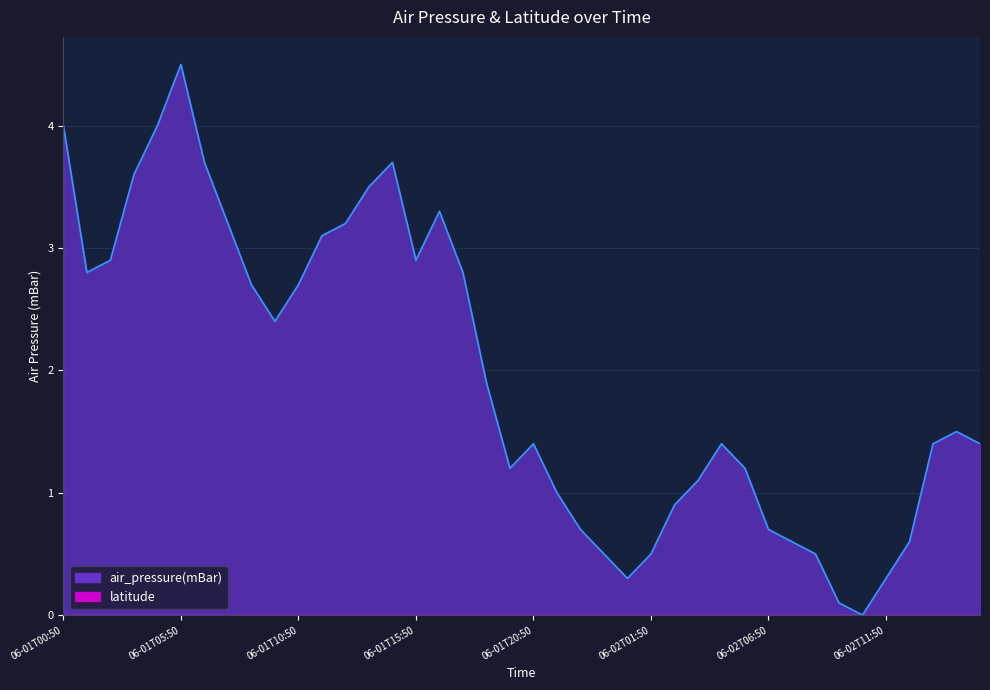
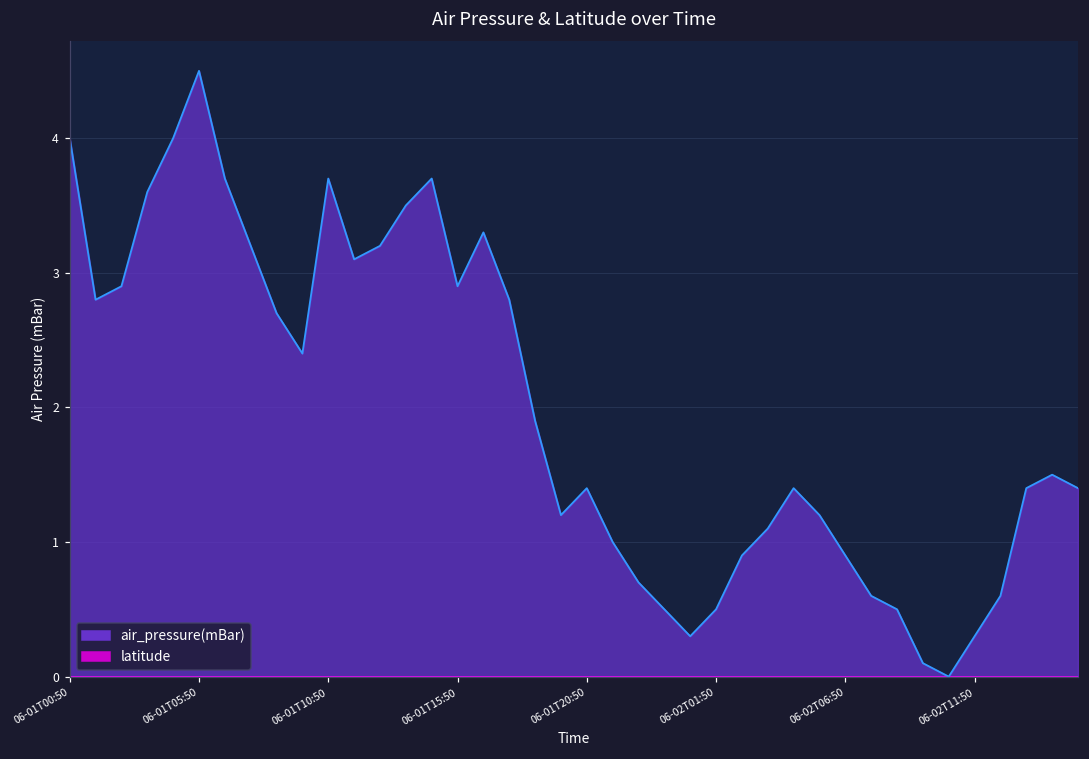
air_pressure(mBar), 06-01T10:50: 2.70 -> 3.70
air_pressure(mBar), 06-02T06:50: 0.70 -> 0.90
